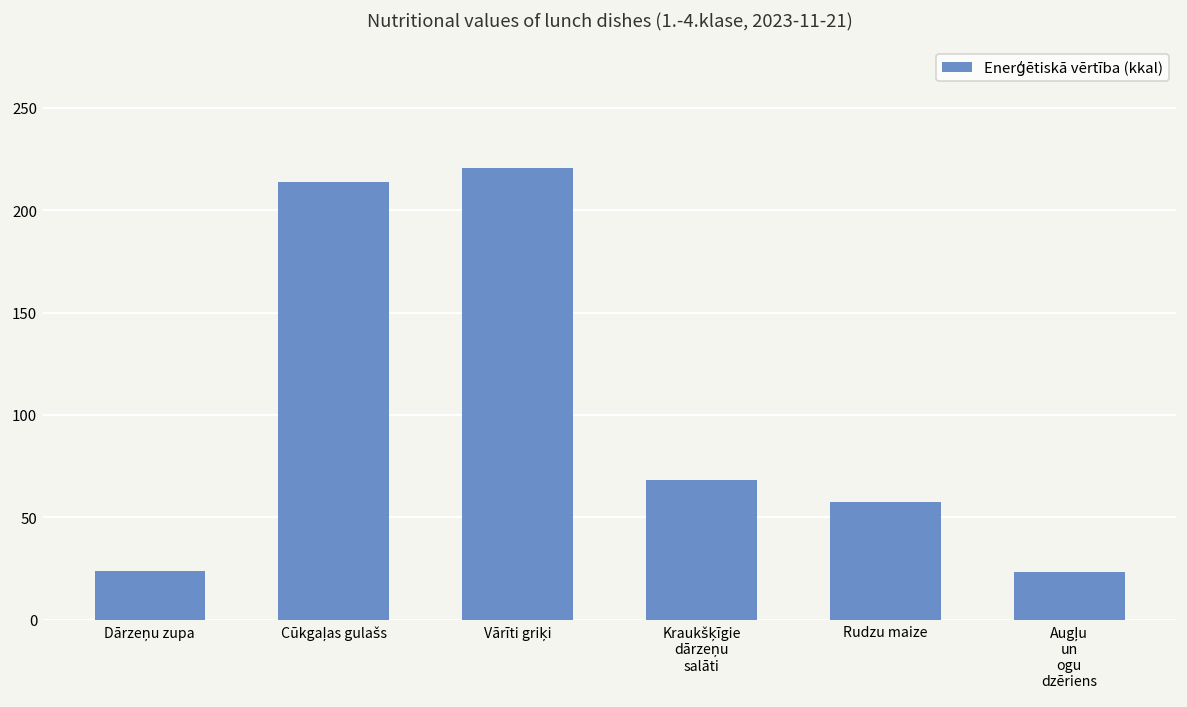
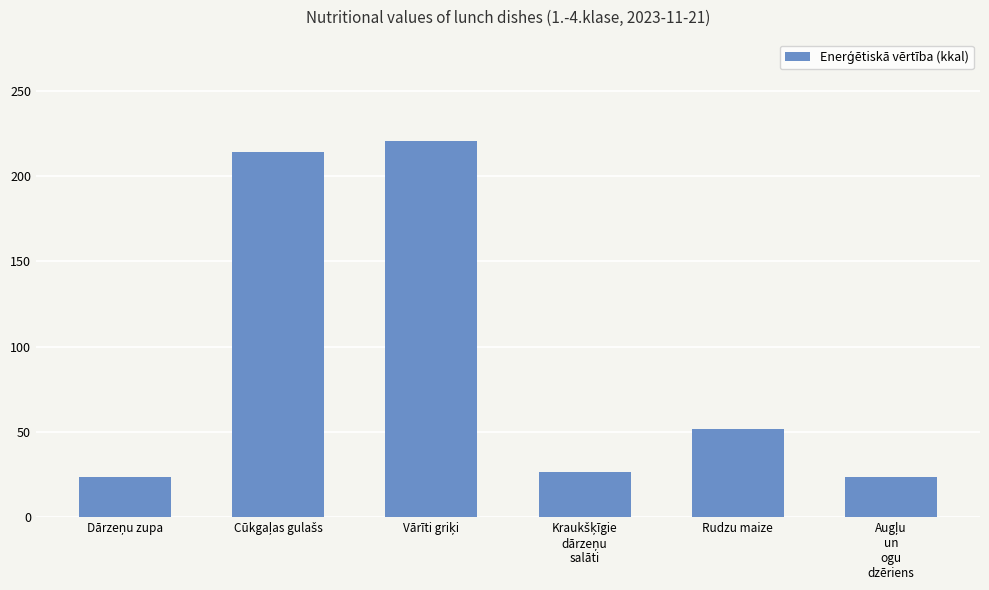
Kraukšķīgie dārzeņu salāti: 68 -> 26
Rudzu maize: 57 -> 52
